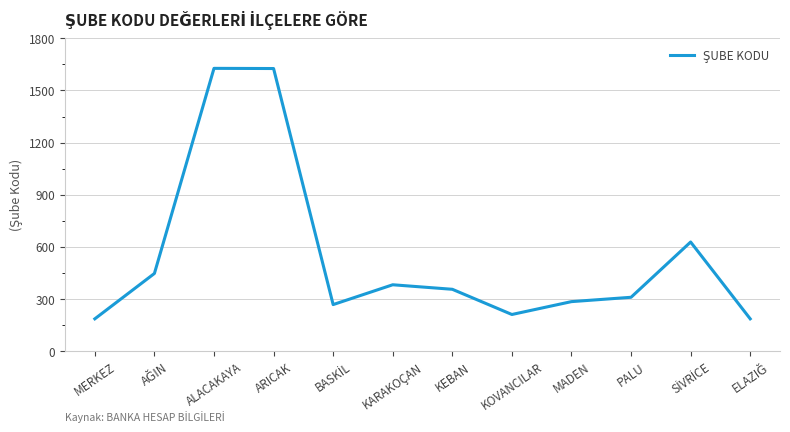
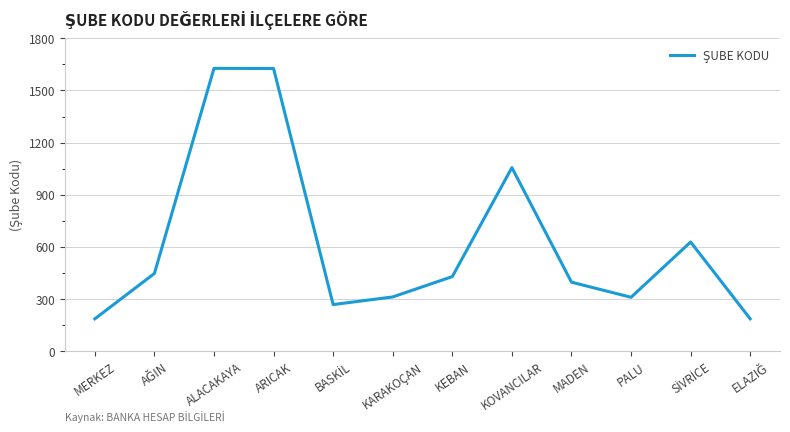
KARAKOÇAN: 380 -> 310
KEBAN: 360 -> 430
KOVANCILAR: 210 -> 1060
MADEN: 290 -> 400
